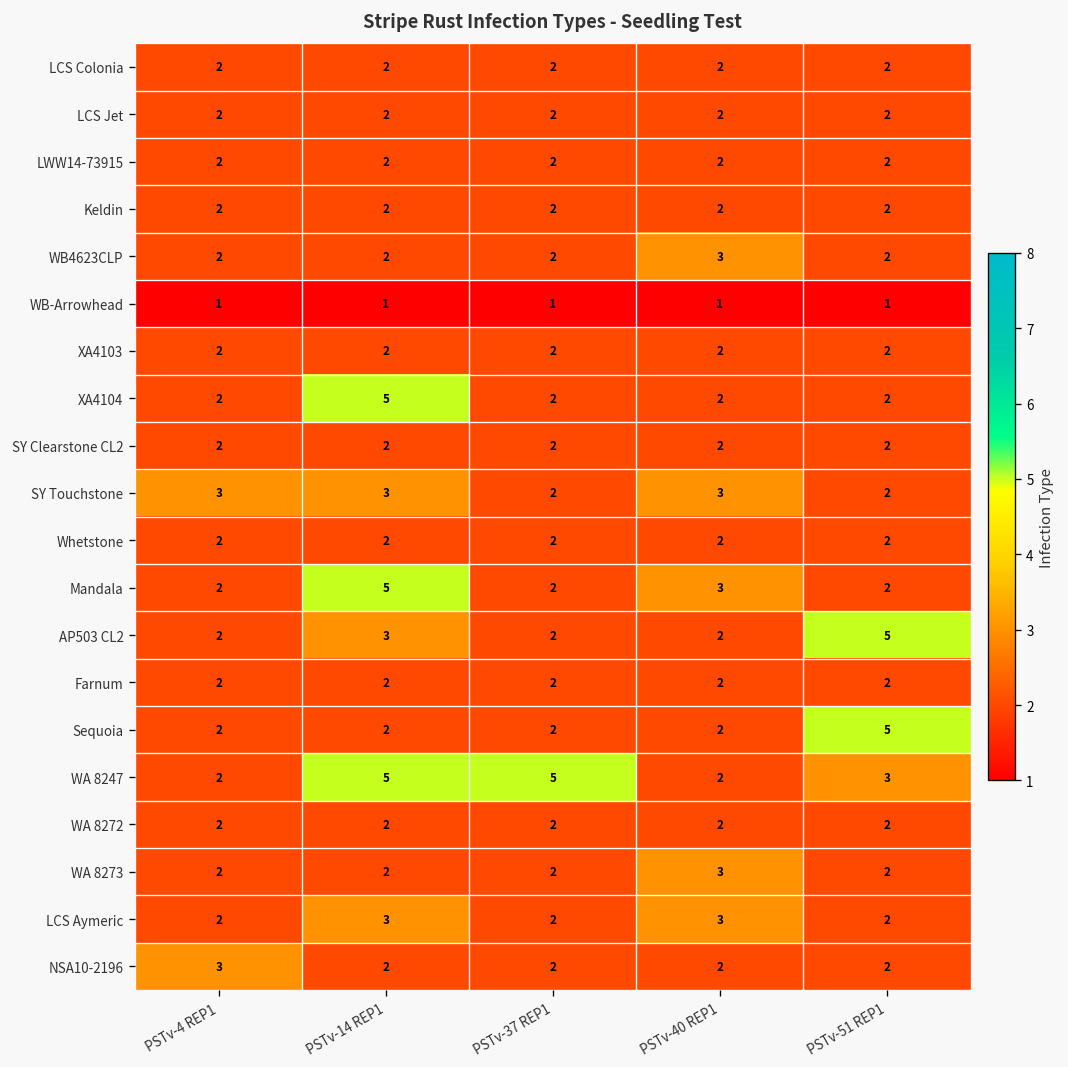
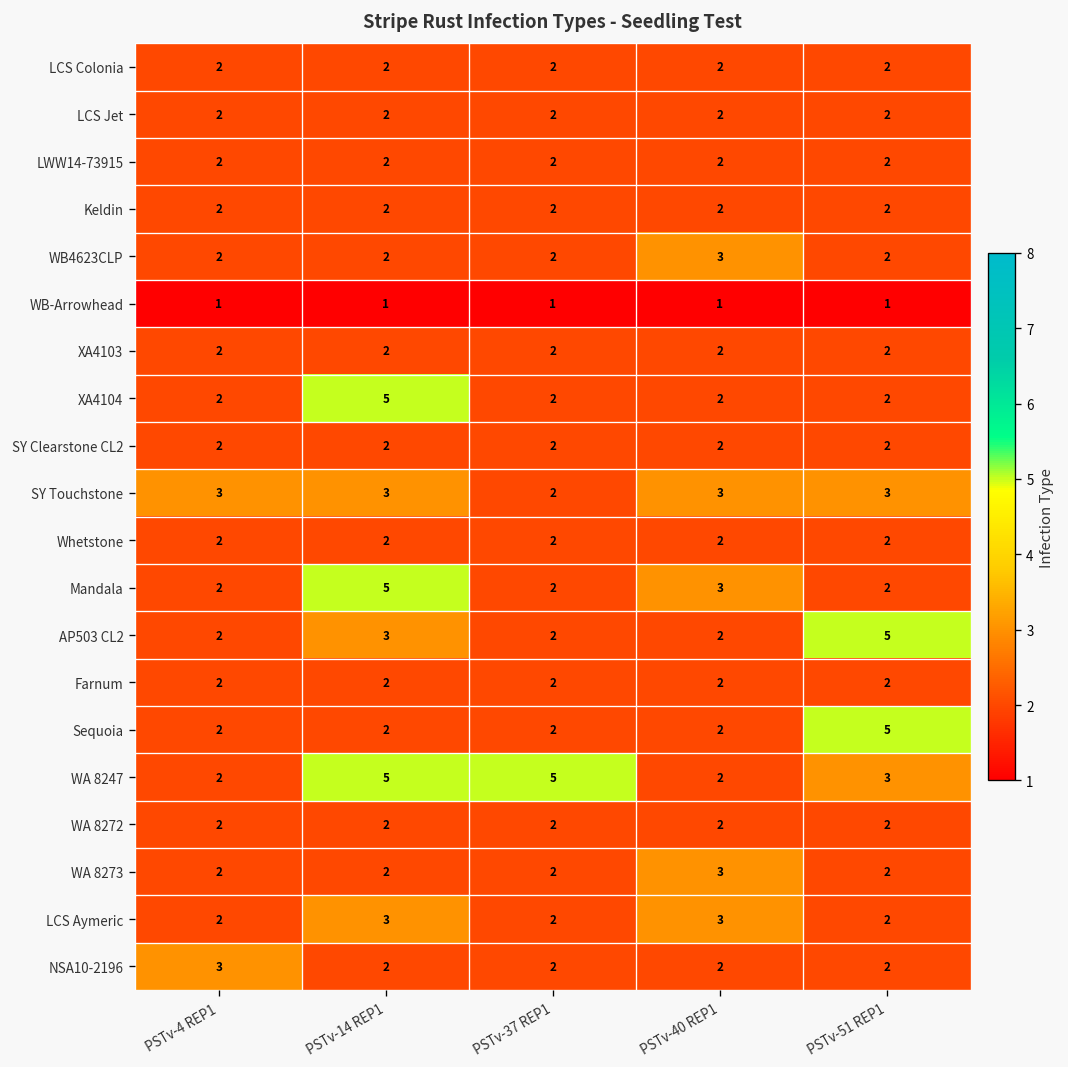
SY Touchstone, PSTv-51 REP1: 2 -> 3
